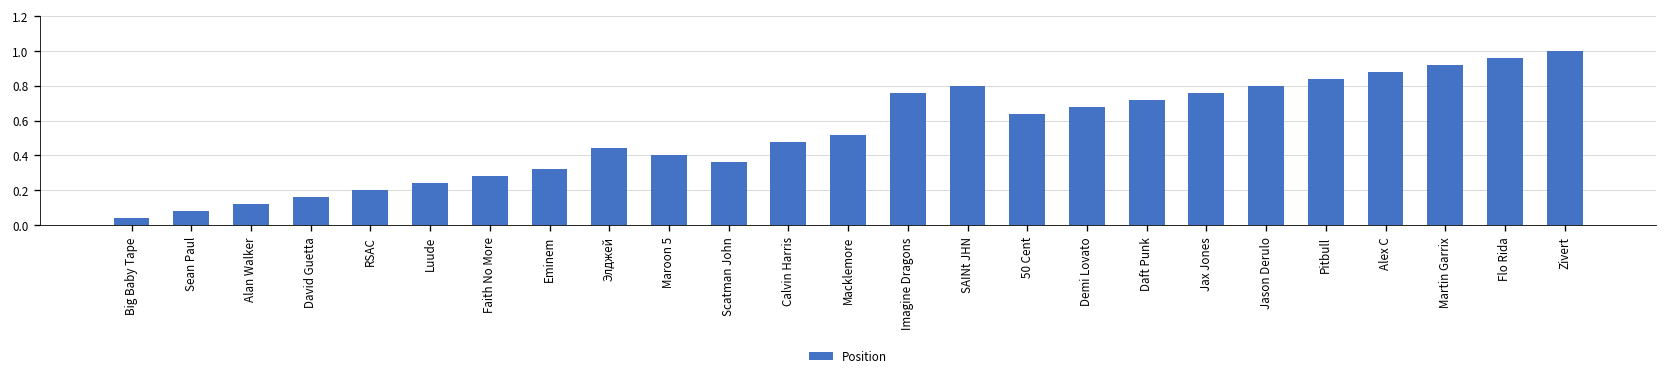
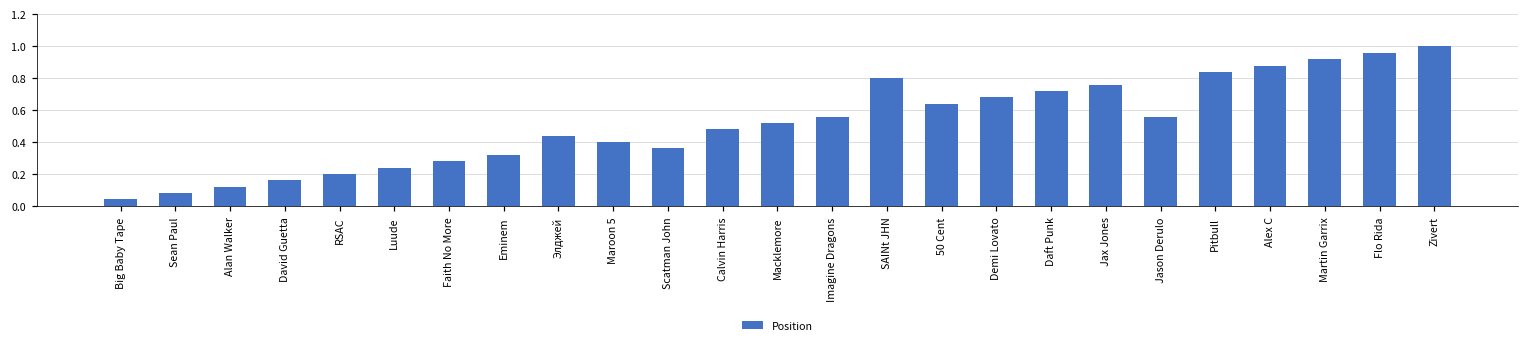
Imagine Dragons: 0.76 -> 0.56
Jason Derulo: 0.80 -> 0.56
